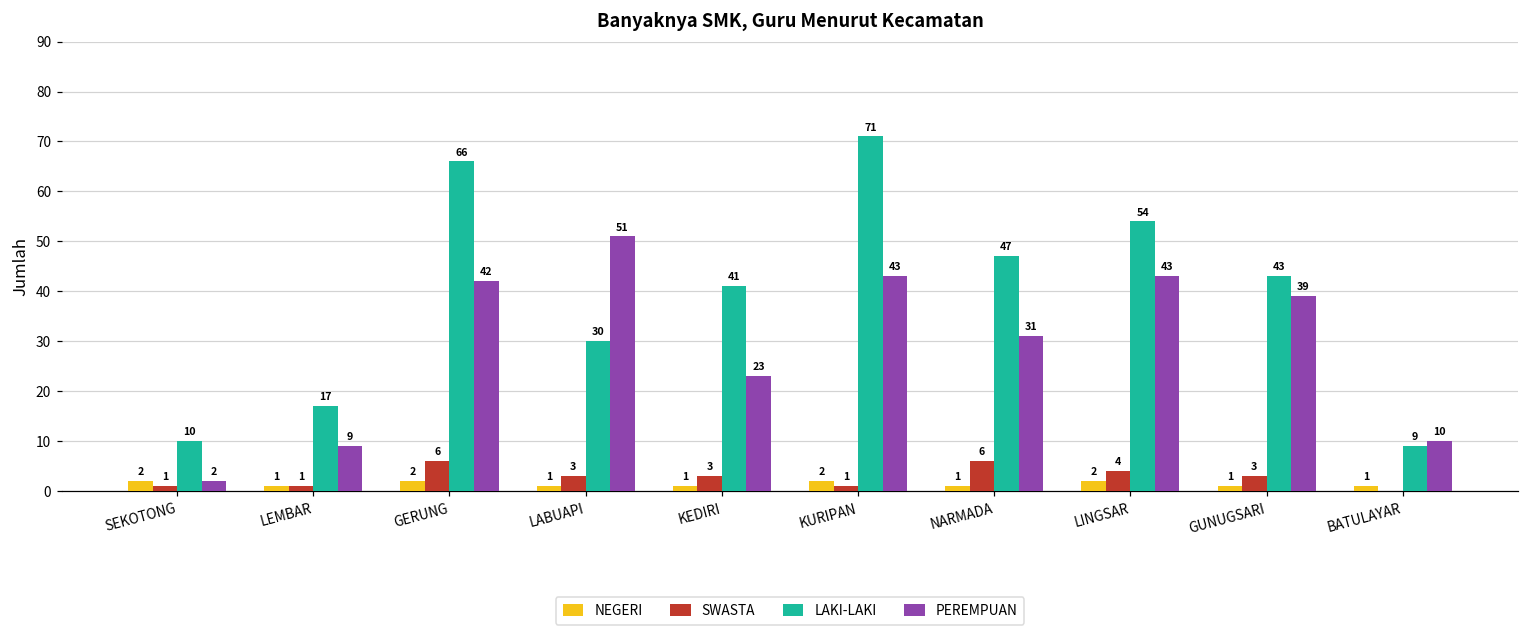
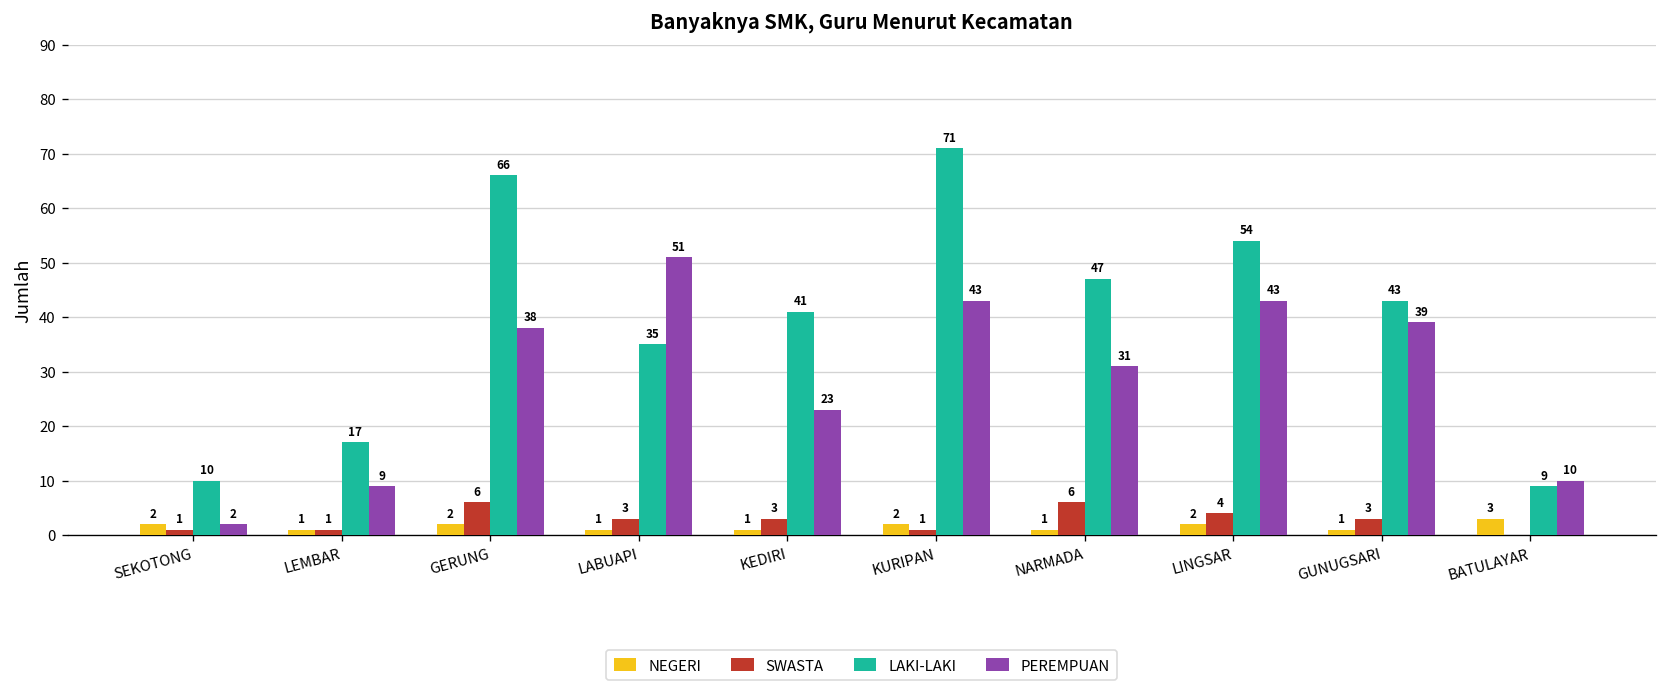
PEREMPUAN, GERUNG: 42 -> 38
LAKI-LAKI, LABUAPI: 30 -> 35
NEGERI, BATULAYAR: 1 -> 3
